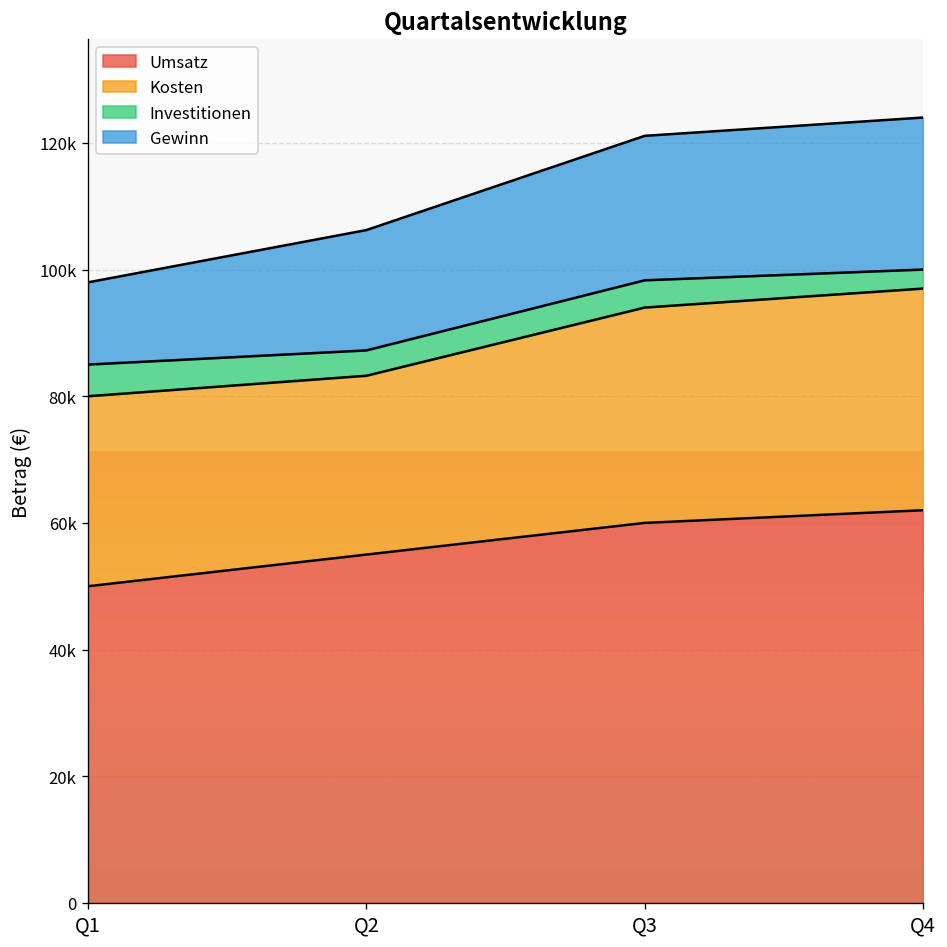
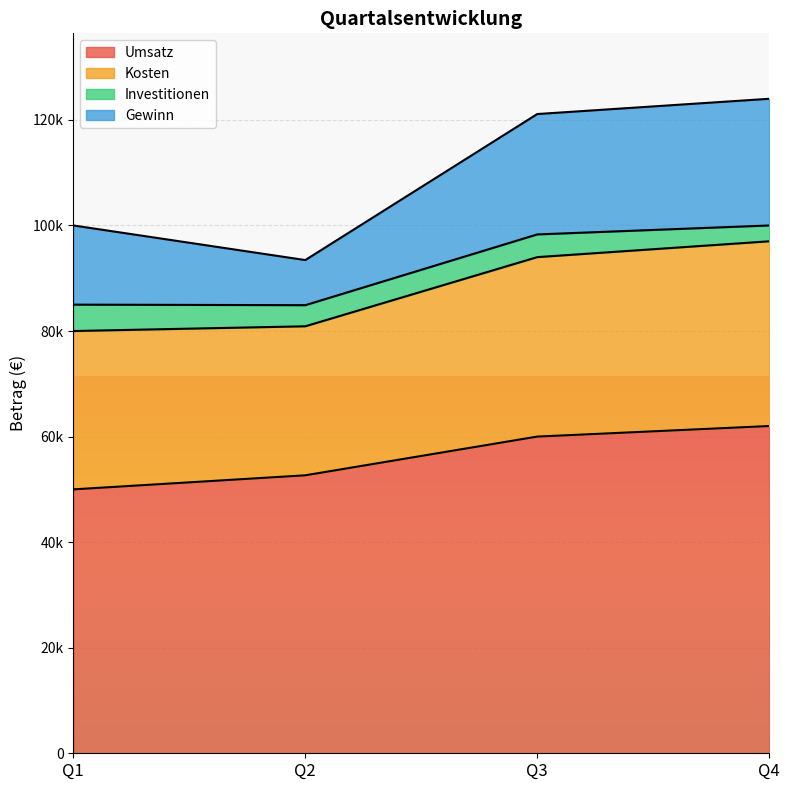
Gewinn, Q1: 13000 -> 15000
Umsatz, Q2: 55000 -> 53000
Gewinn, Q2: 19000 -> 9000
